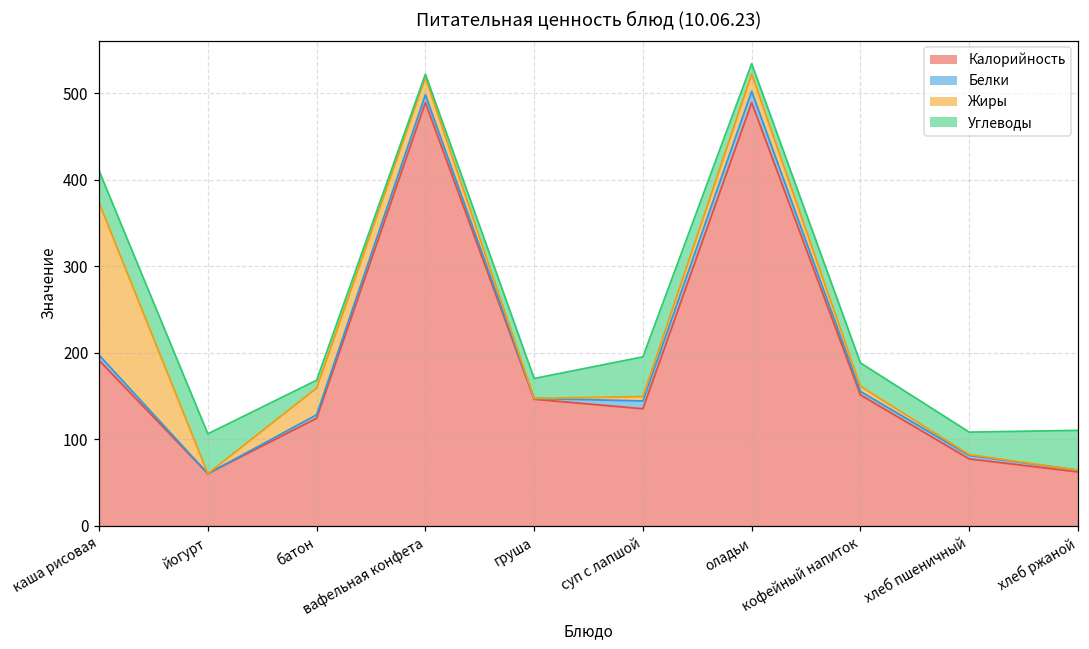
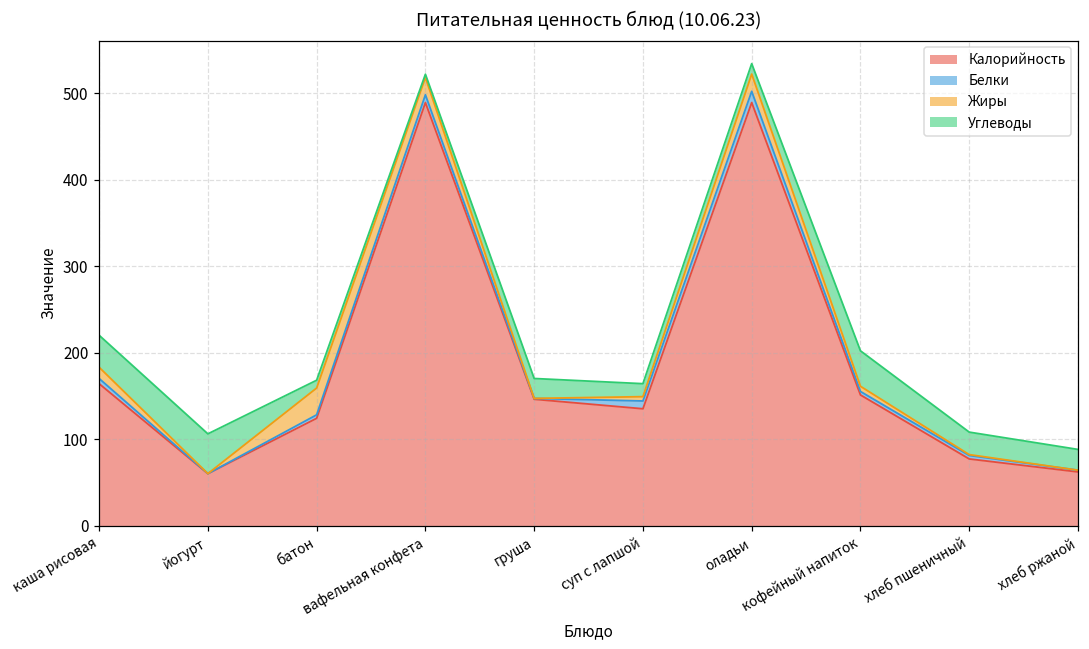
Калорийность, каша рисовая: 190 -> 160
Жиры, каша рисовая: 180 -> 10
Углеводы, суп с лапшой: 50 -> 20
Углеводы, кофейный напиток: 30 -> 40
Углеводы, хлеб ржаной: 50 -> 20
